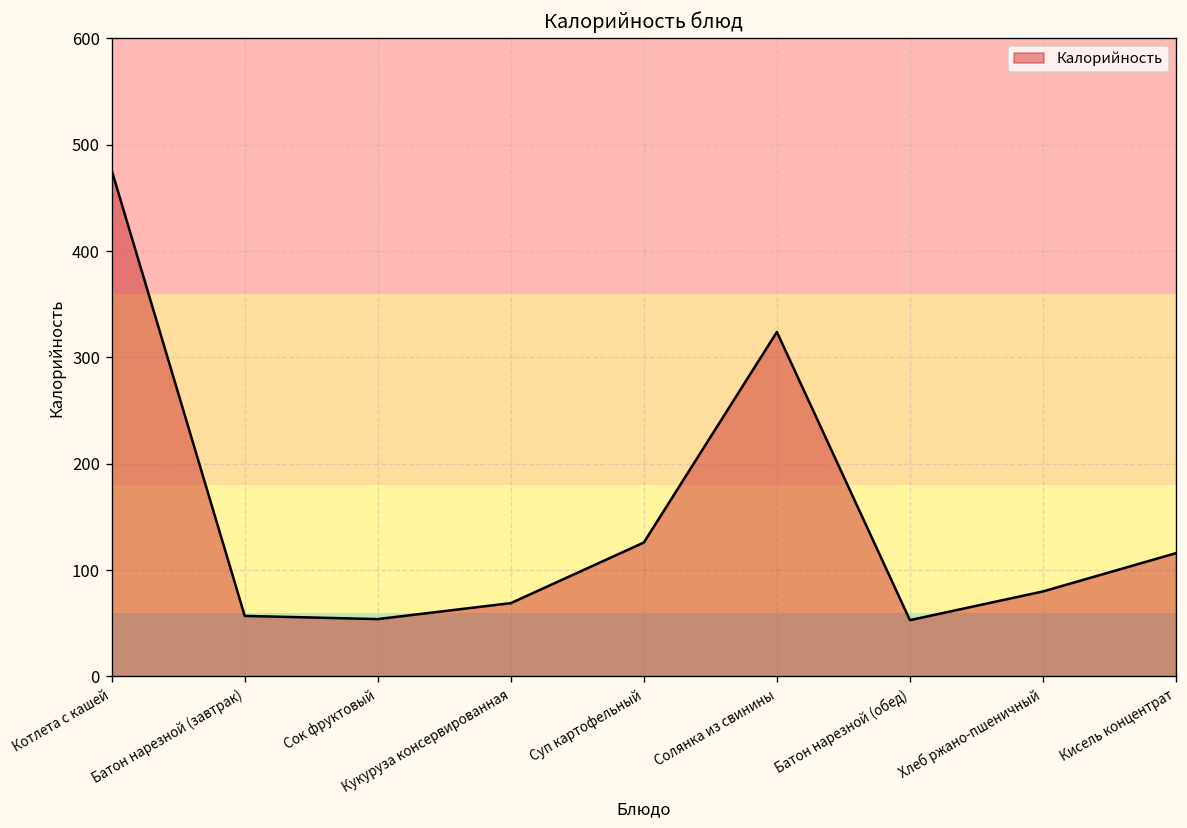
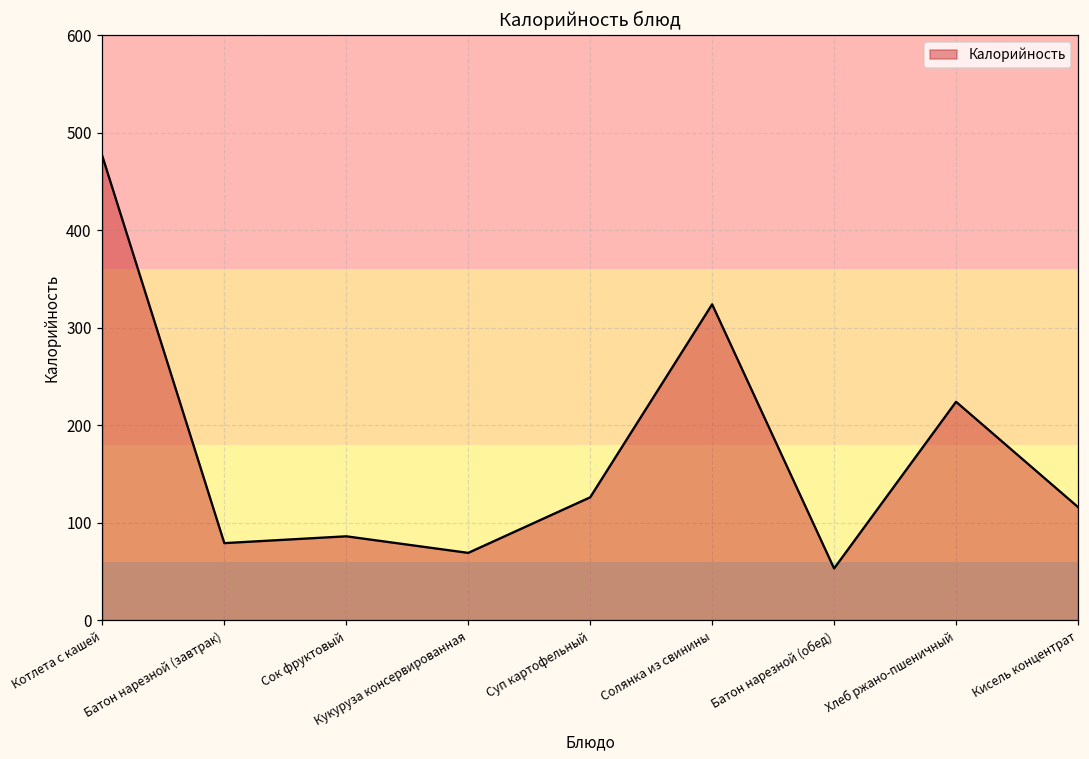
Батон нарезной (завтрак): 60 -> 80
Сок фруктовый: 50 -> 90
Хлеб ржано-пшеничный: 80 -> 220
